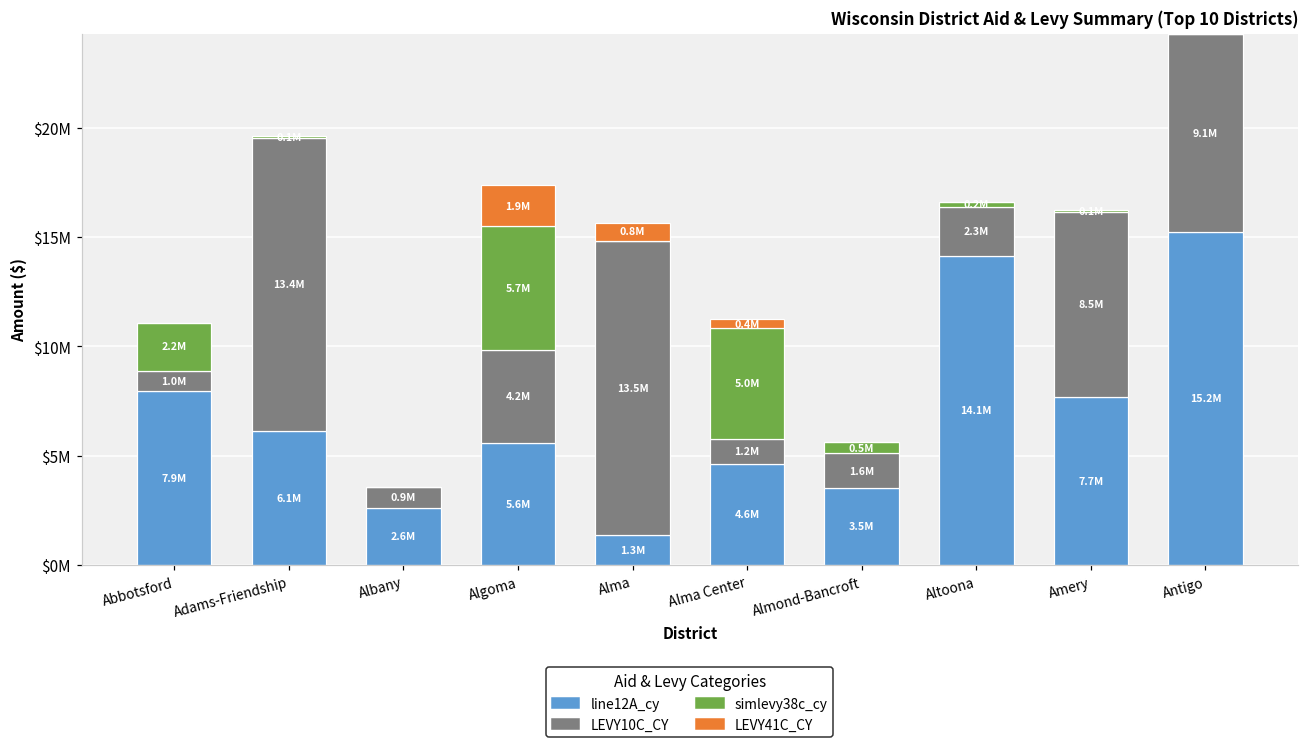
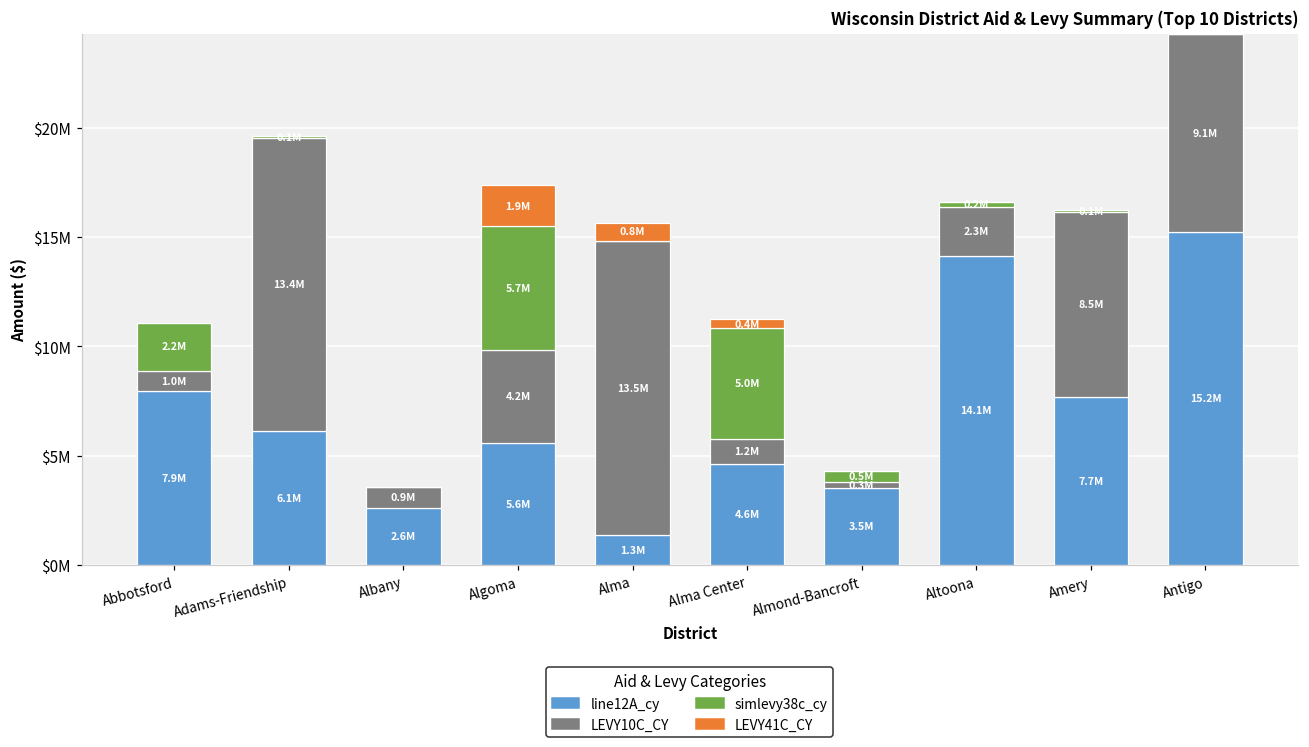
LEVY10C_CY, Almond-Bancroft: 1.6M -> 0.3M
